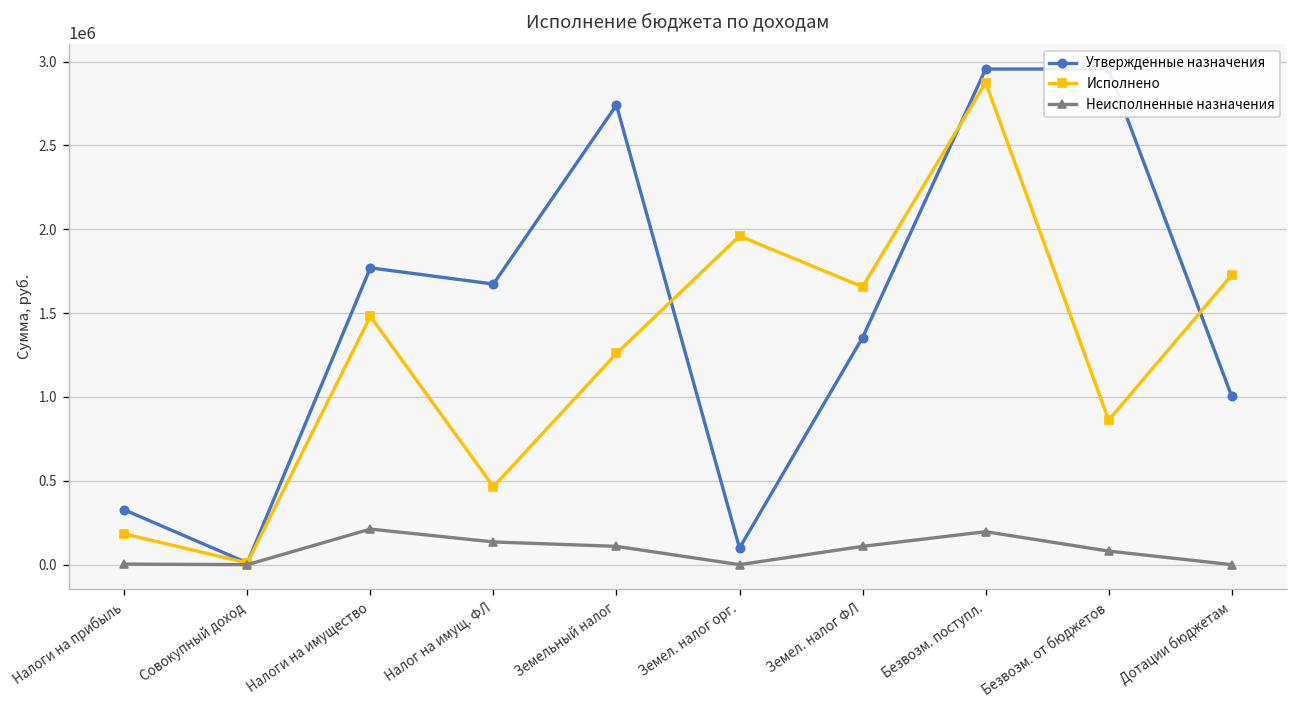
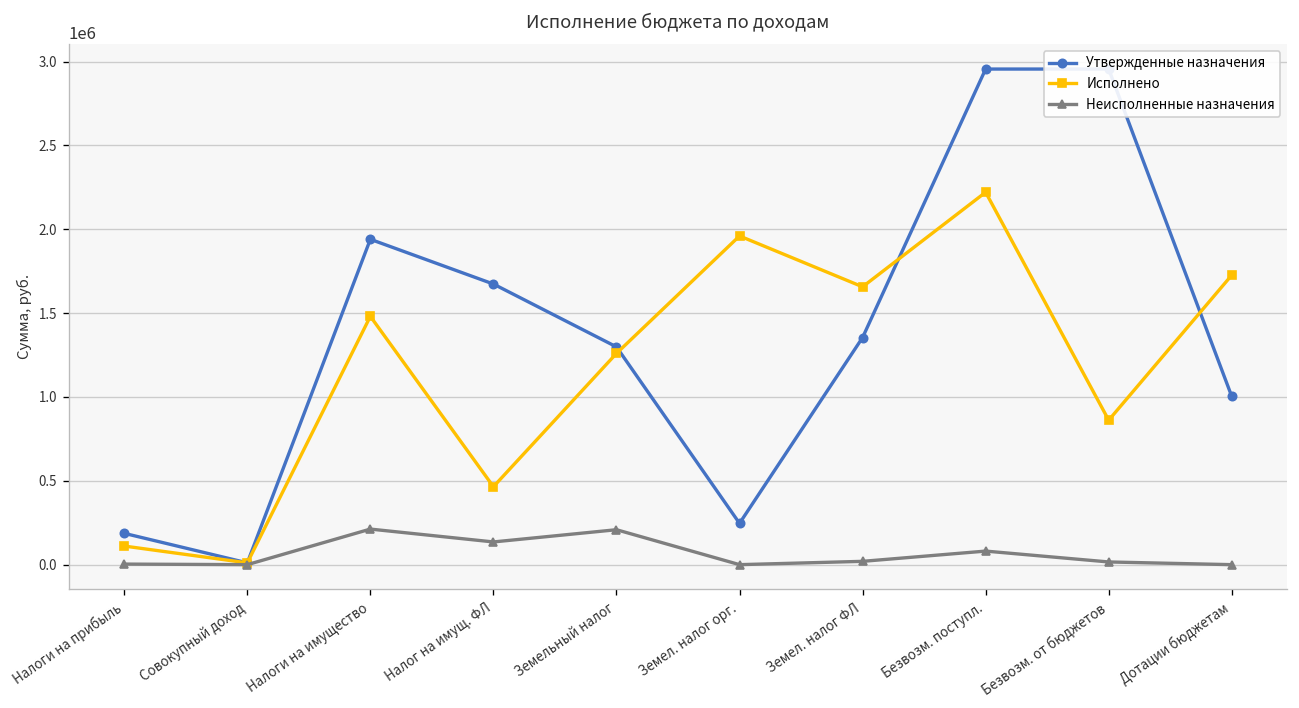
Утвержденные назначения, Налоги на прибыль: 330000 -> 190000
Исполнено, Налоги на прибыль: 180000 -> 110000
Утвержденные назначения, Налоги на имущество: 1770000 -> 1940000
Утвержденные назначения, Земельный налог: 2740000 -> 1300000
Неисполненные назначения, Земельный налог: 110000 -> 210000
Утвержденные назначения, Земел. налог орг.: 100000 -> 250000
Неисполненные назначения, Земел. налог ФЛ: 110000 -> 20000
Исполнено, Безвозм. поступл.: 2880000 -> 2220000
Неисполненные назначения, Безвозм. поступл.: 200000 -> 80000
Неисполненные назначения, Безвозм. от бюджетов: 80000 -> 20000
